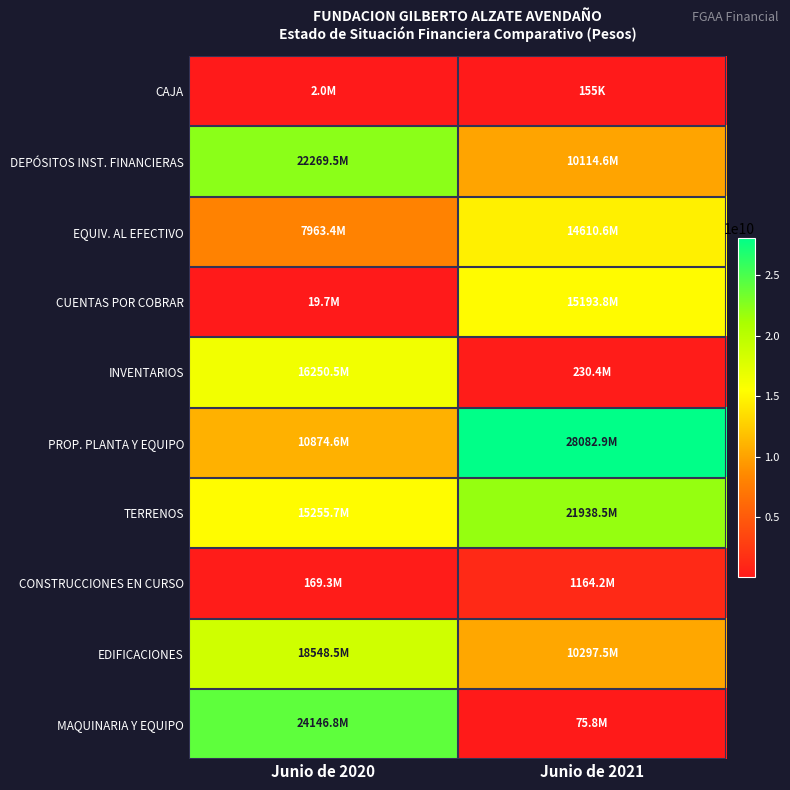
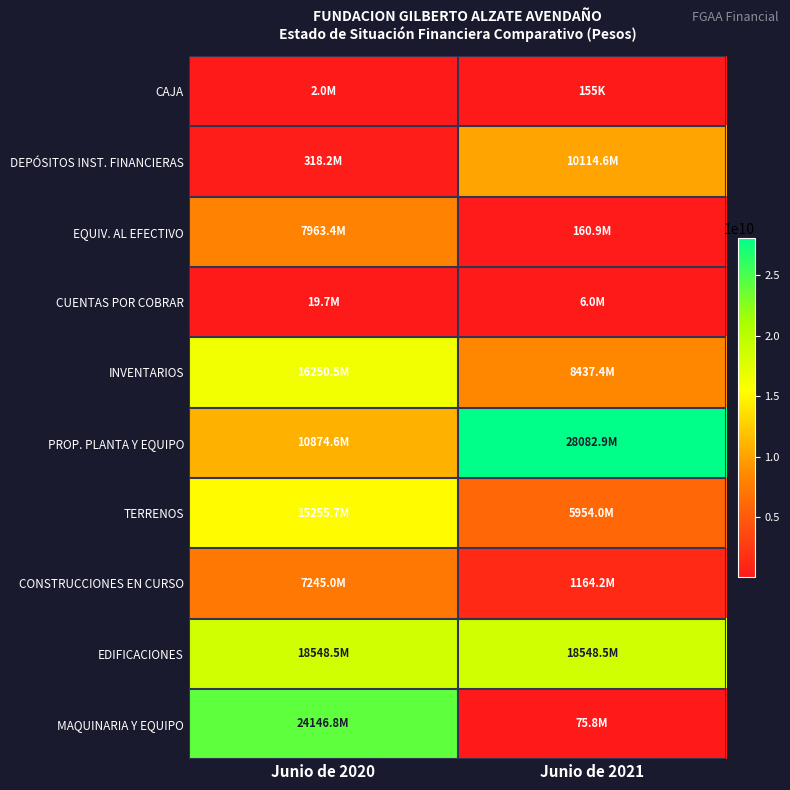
DEPÓSITOS INST. FINANCIERAS, Junio de 2020: 22269.5M -> 318.2M
EQUIV. AL EFECTIVO, Junio de 2021: 14610.6M -> 160.9M
CUENTAS POR COBRAR, Junio de 2021: 15193.8M -> 6.0M
INVENTARIOS, Junio de 2021: 230.4M -> 8437.4M
TERRENOS, Junio de 2021: 21938.5M -> 5954.0M
CONSTRUCCIONES EN CURSO, Junio de 2020: 169.3M -> 7245.0M
EDIFICACIONES, Junio de 2021: 10297.5M -> 18548.5M
